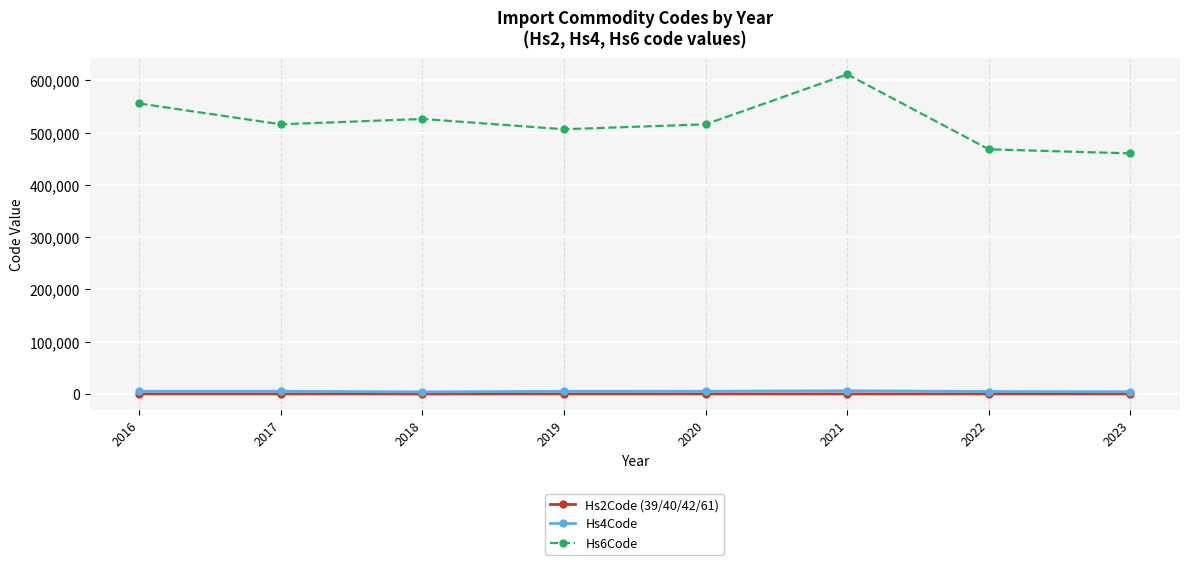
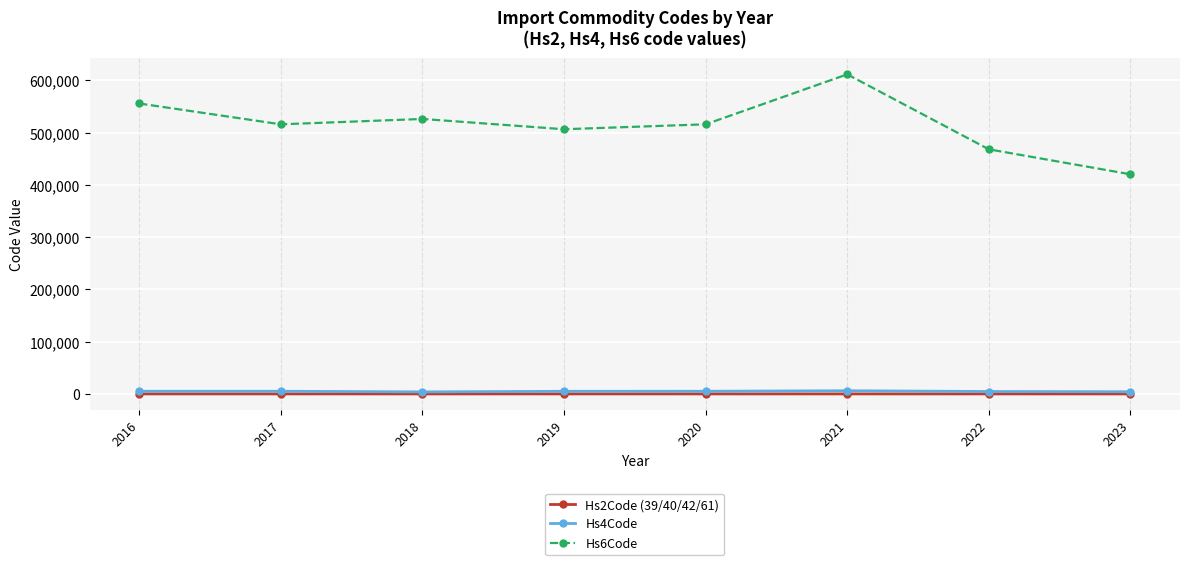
Hs6Code, 2023: 460,000 -> 420,000
